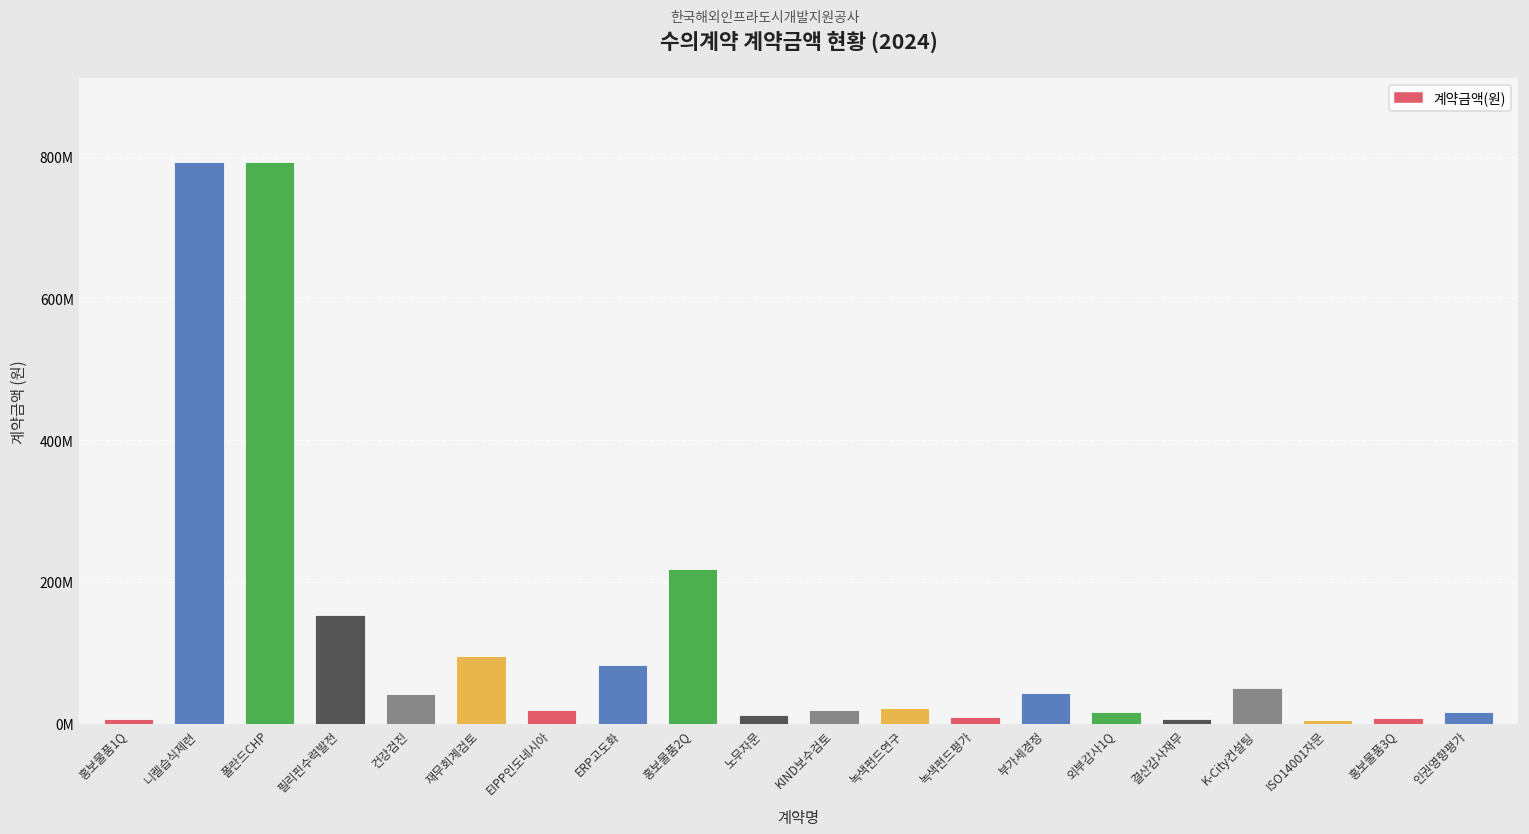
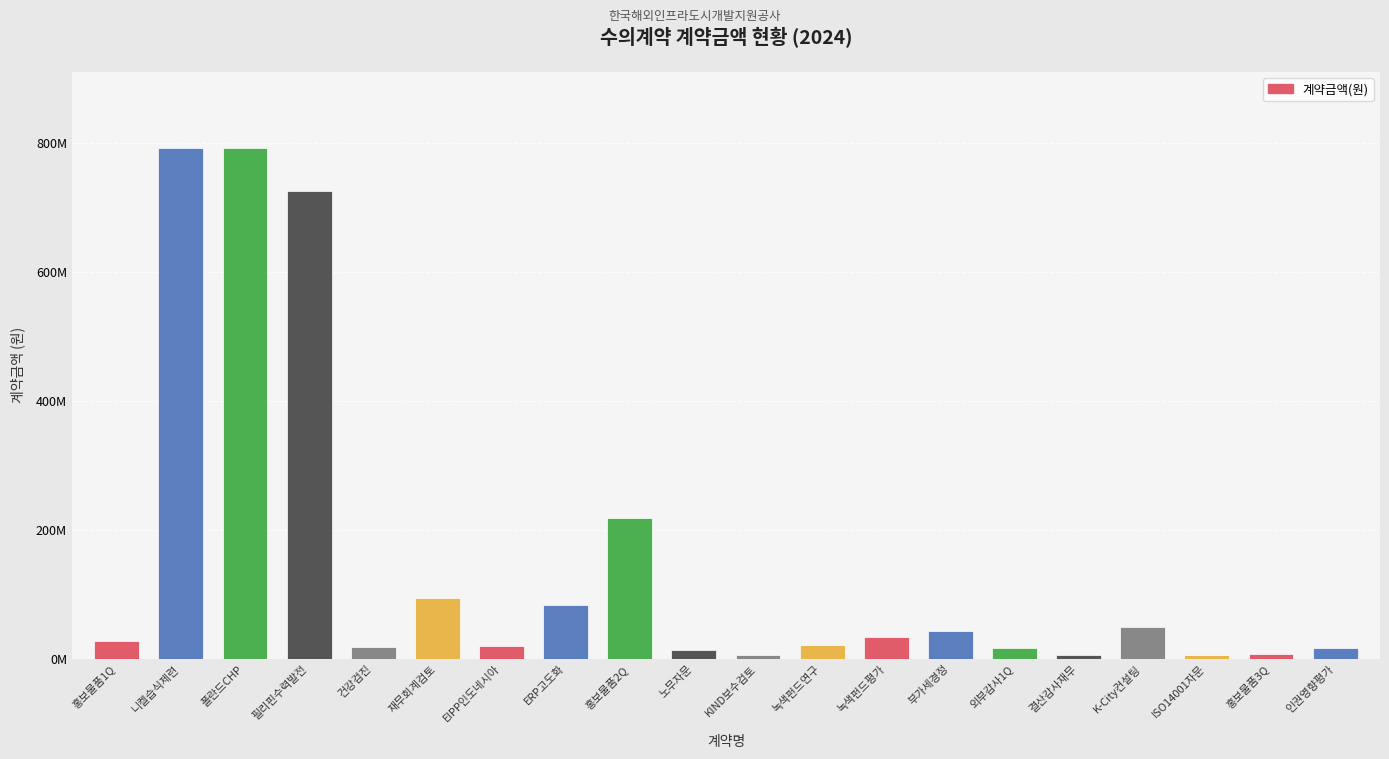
홍보물품1Q: 10000000 -> 30000000
필리핀수력발전: 150000000 -> 730000000
건강검진: 40000000 -> 20000000
KIND보수검토: 20000000 -> 10000000
녹색펀드평가: 10000000 -> 30000000
